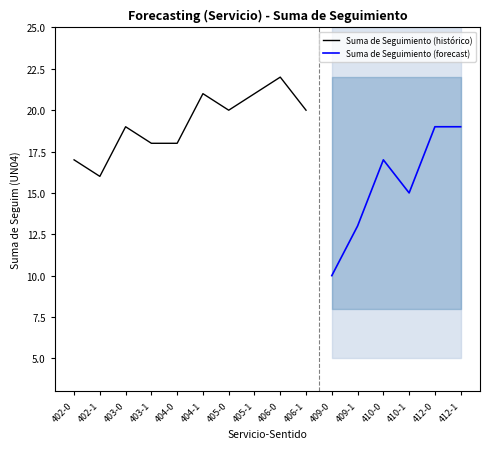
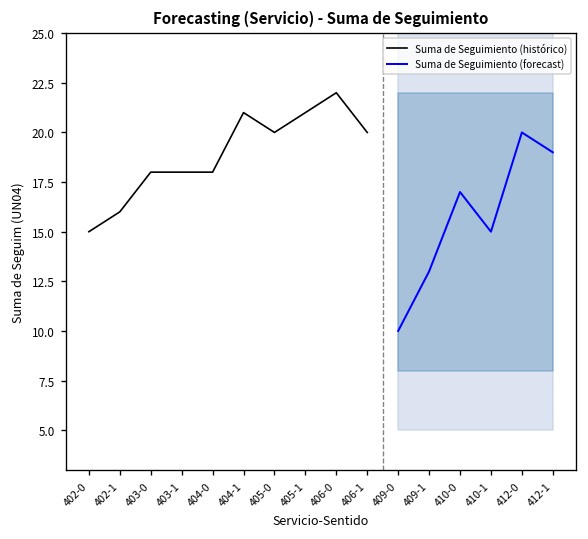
Suma de Seguimiento (histórico), 402-0: 17 -> 15
Suma de Seguimiento (histórico), 403-0: 19 -> 18
Suma de Seguimiento (forecast), 412-0: 19 -> 20
